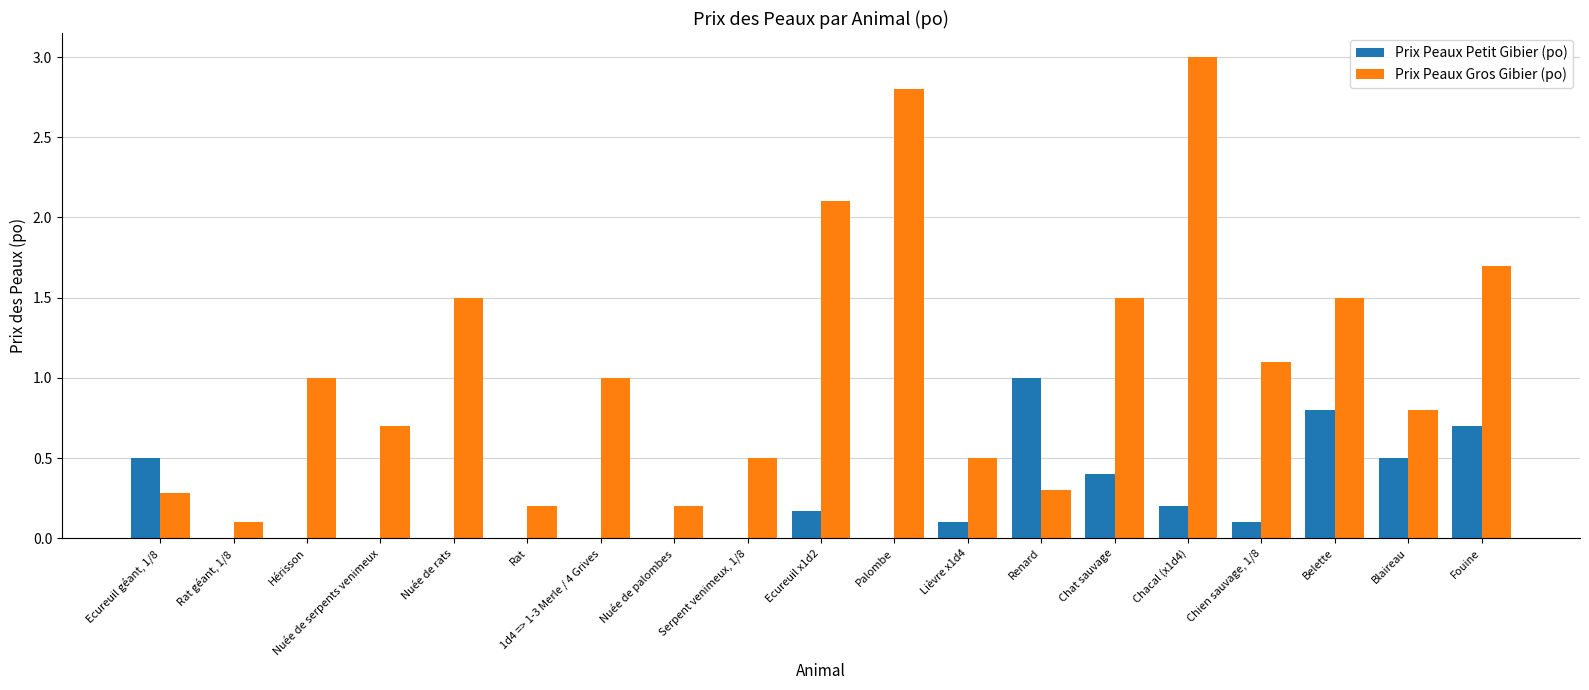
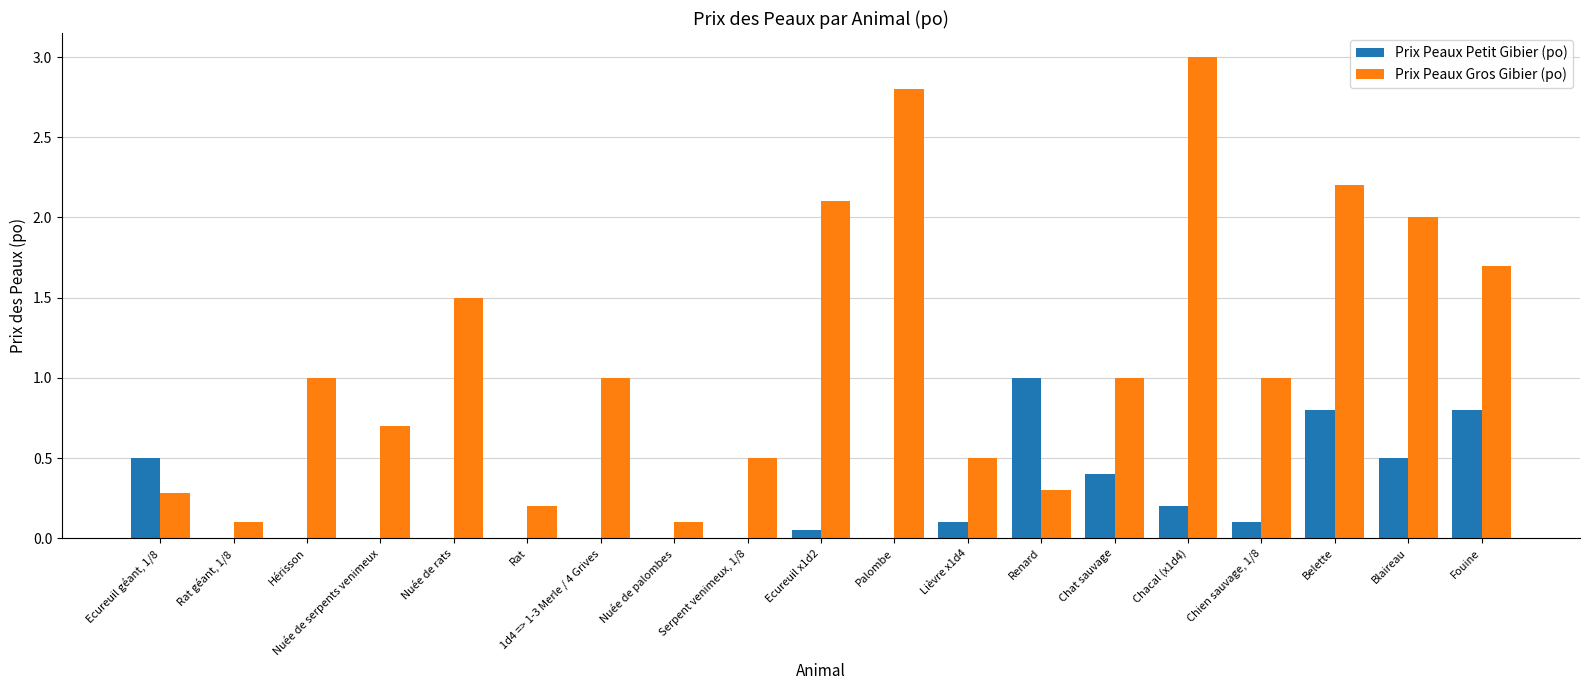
Prix Peaux Gros Gibier (po), Nuée de palombes: 0.2 -> 0.1
Prix Peaux Petit Gibier (po), Ecureuil x1d2: 0.17 -> 0.05
Prix Peaux Gros Gibier (po), Chat sauvage: 1.5 -> 1.0
Prix Peaux Gros Gibier (po), Chien sauvage, 1/8: 1.1 -> 1.0
Prix Peaux Gros Gibier (po), Belette: 1.5 -> 2.2
Prix Peaux Gros Gibier (po), Blaireau: 0.8 -> 2.0
Prix Peaux Petit Gibier (po), Fouine: 0.7 -> 0.8
